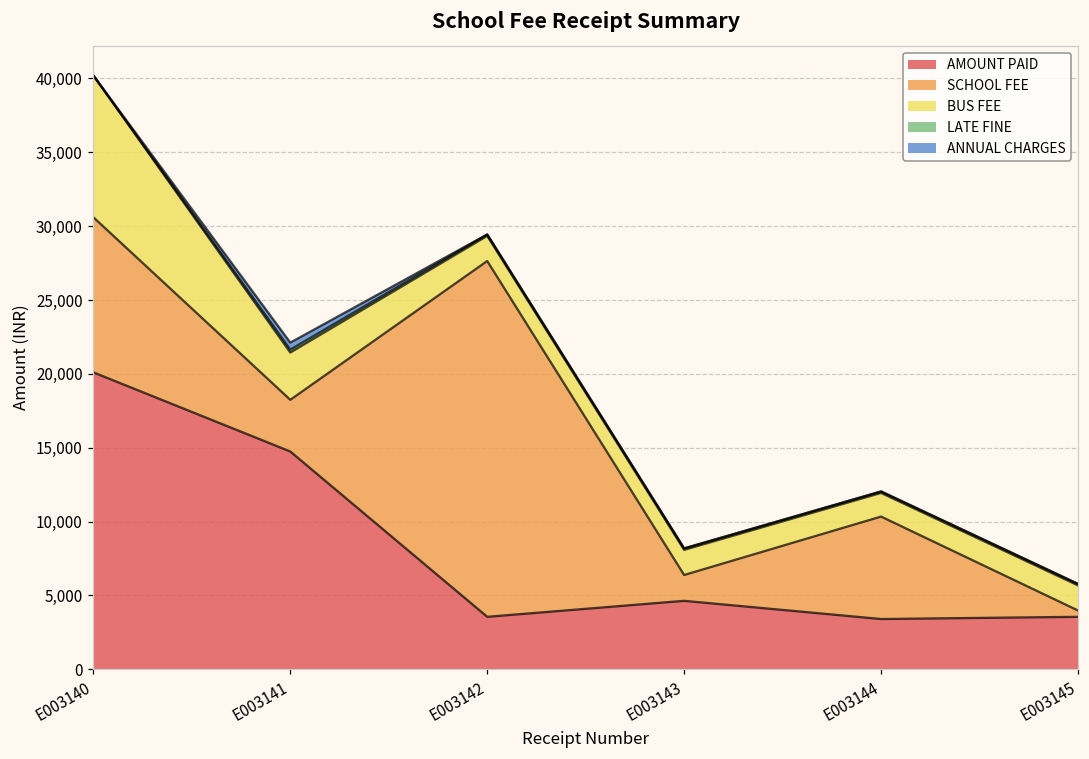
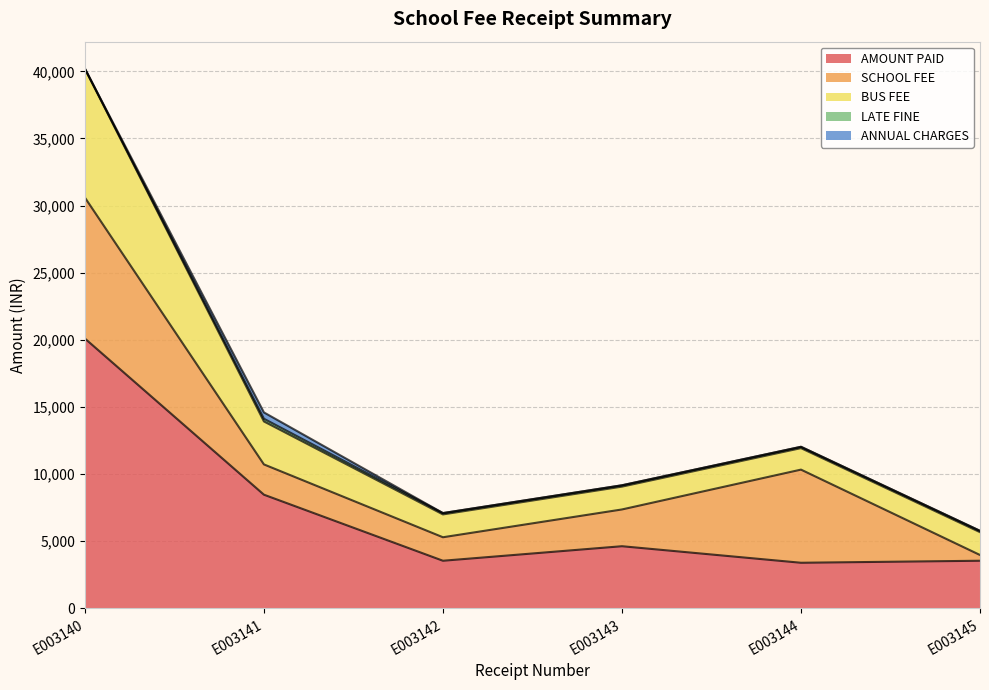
AMOUNT PAID, E003141: 14,700 -> 8,500
SCHOOL FEE, E003141: 3,500 -> 2,300
SCHOOL FEE, E003142: 24,100 -> 1,800
SCHOOL FEE, E003143: 1,800 -> 2,700
